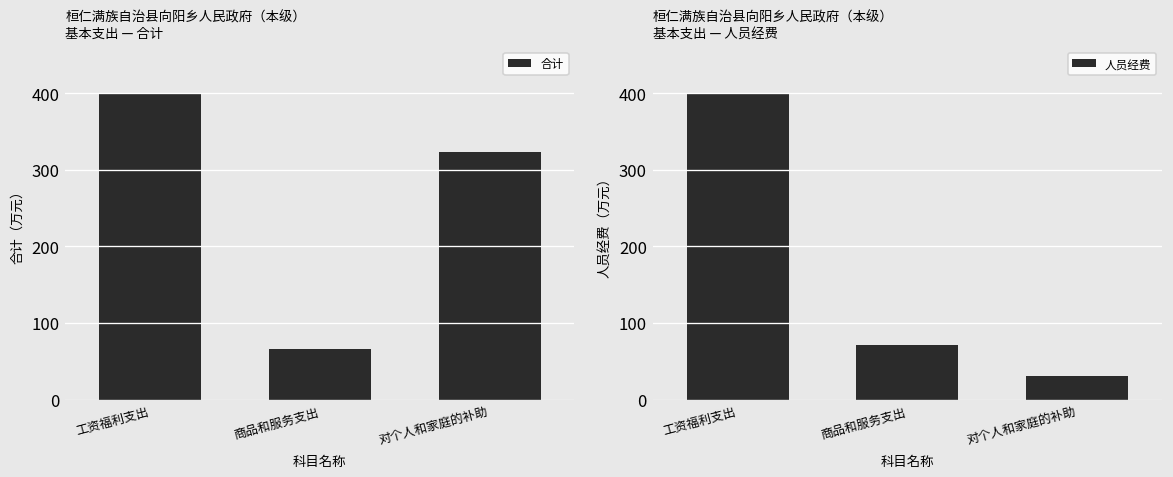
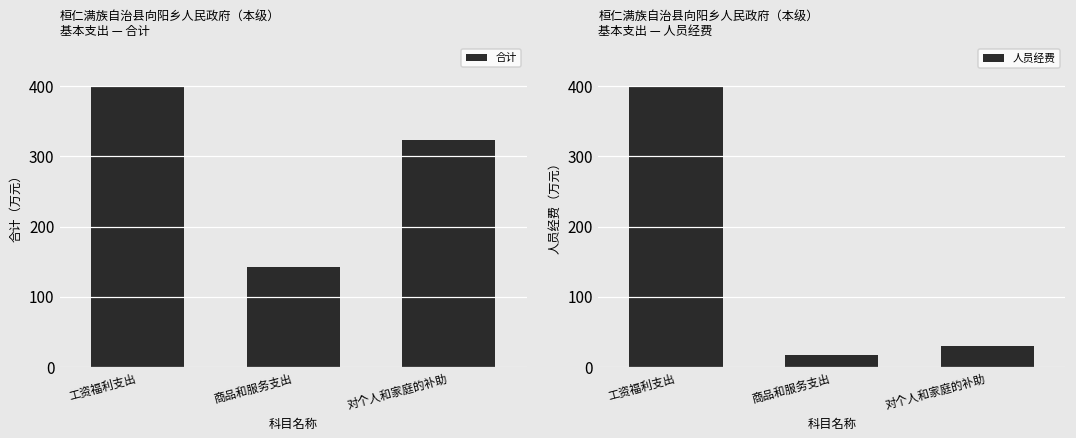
桓仁满族自治县向阳乡人民政府（本级） 基本支出 — 合计, 商品和服务支出: 70 -> 140
桓仁满族自治县向阳乡人民政府（本级） 基本支出 — 人员经费, 商品和服务支出: 70 -> 20
